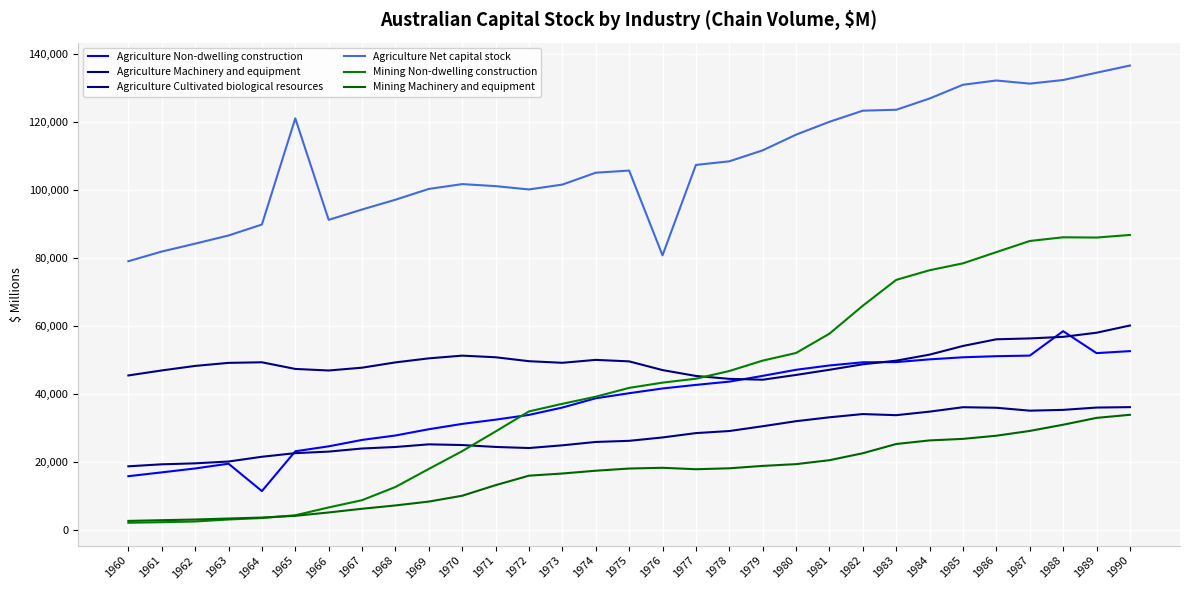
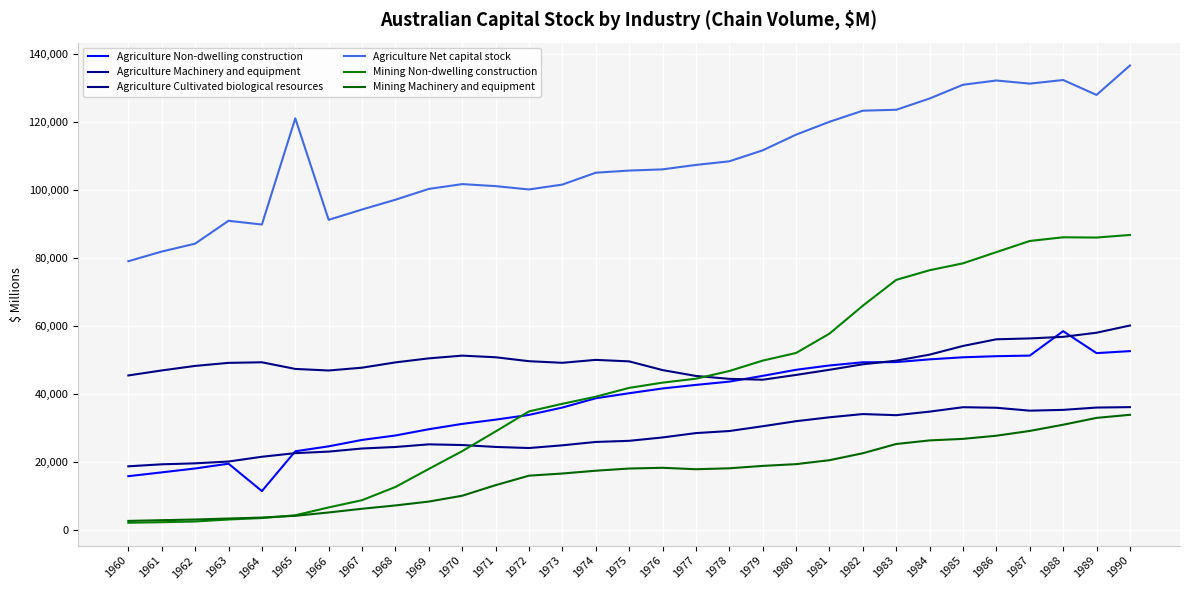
Agriculture Net capital stock, 1963: 87,000 -> 91,000
Agriculture Net capital stock, 1976: 81,000 -> 106,000
Agriculture Net capital stock, 1989: 134,000 -> 128,000
